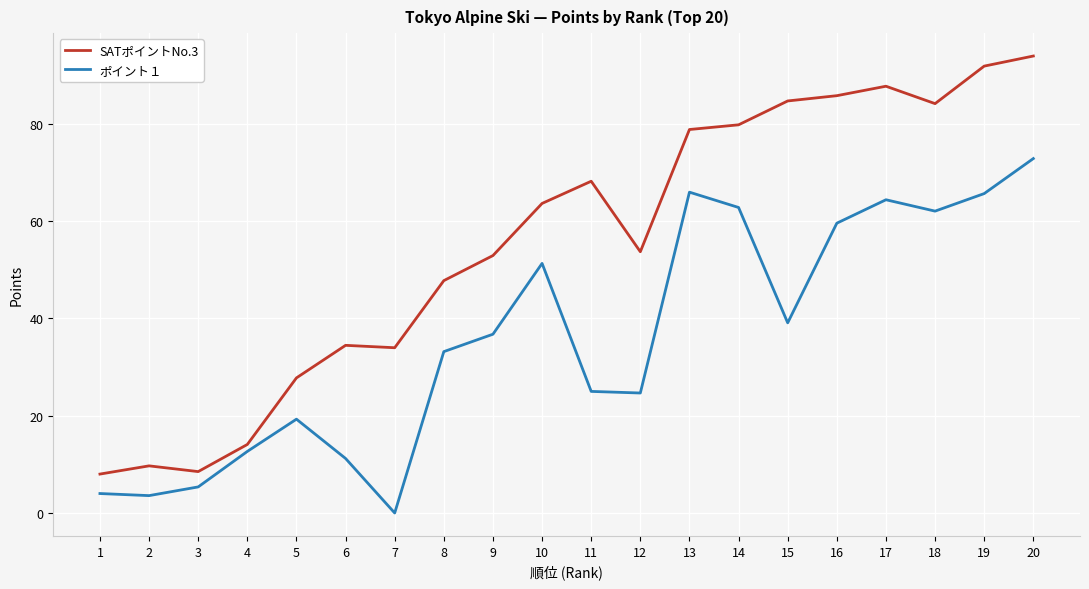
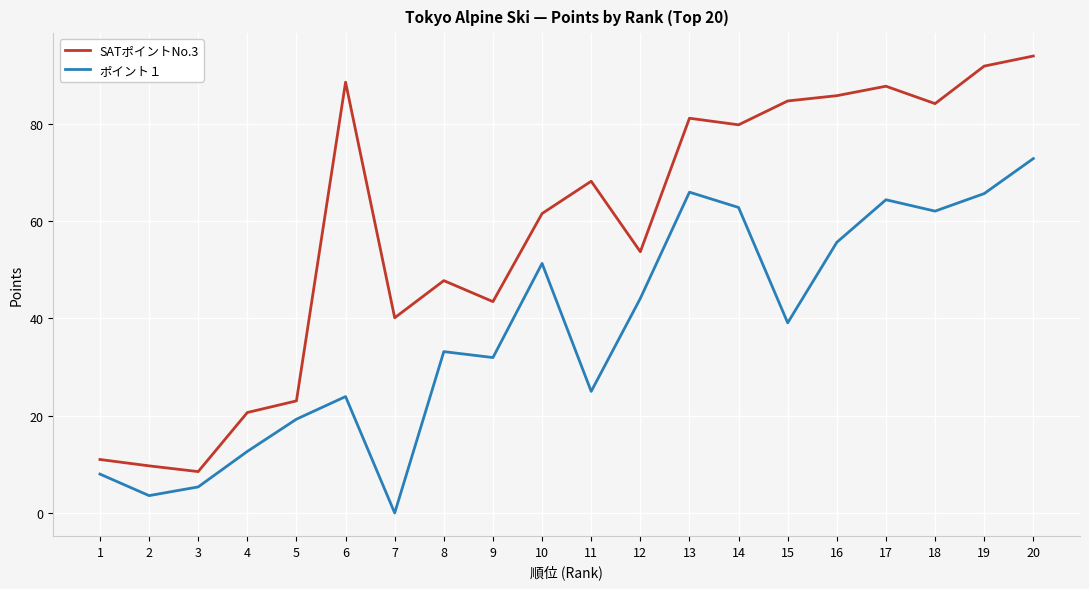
SATポイントNo.3, 1: 8 -> 11
ポイント１, 1: 4 -> 8
SATポイントNo.3, 4: 14 -> 21
SATポイントNo.3, 5: 28 -> 23
SATポイントNo.3, 6: 34 -> 89
ポイント１, 6: 11 -> 24
SATポイントNo.3, 7: 34 -> 40
SATポイントNo.3, 9: 53 -> 43
ポイント１, 9: 37 -> 32
SATポイントNo.3, 10: 64 -> 62
ポイント１, 12: 25 -> 44
SATポイントNo.3, 13: 79 -> 81
ポイント１, 16: 60 -> 56
